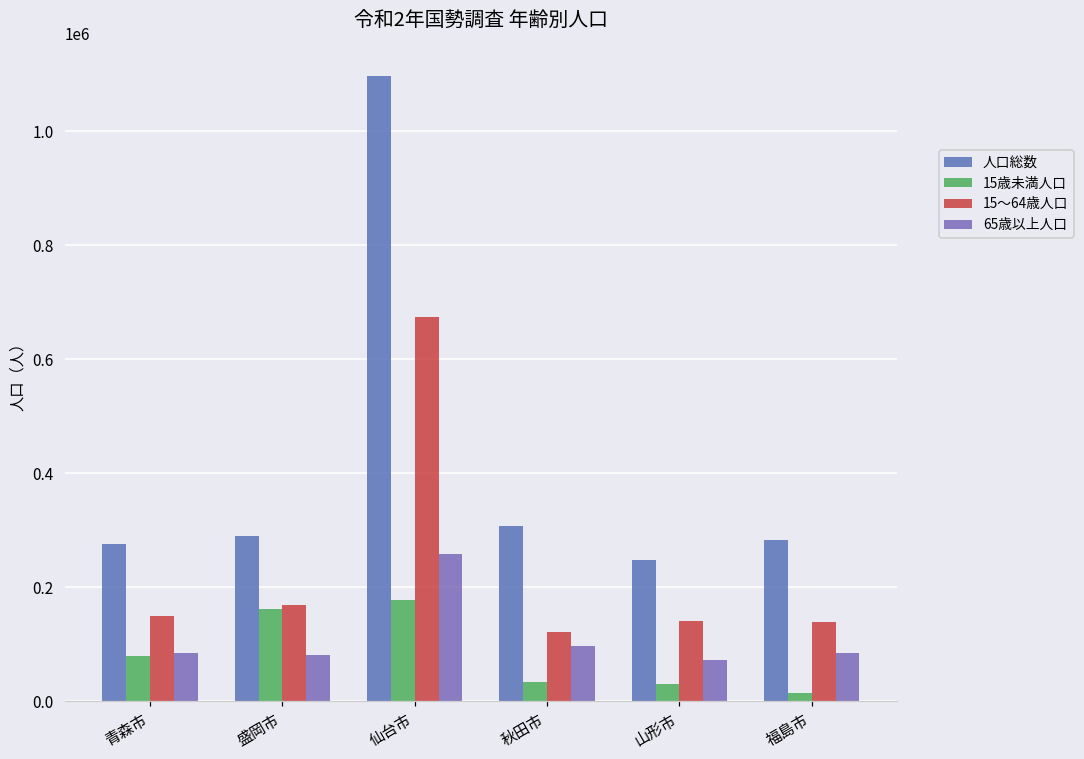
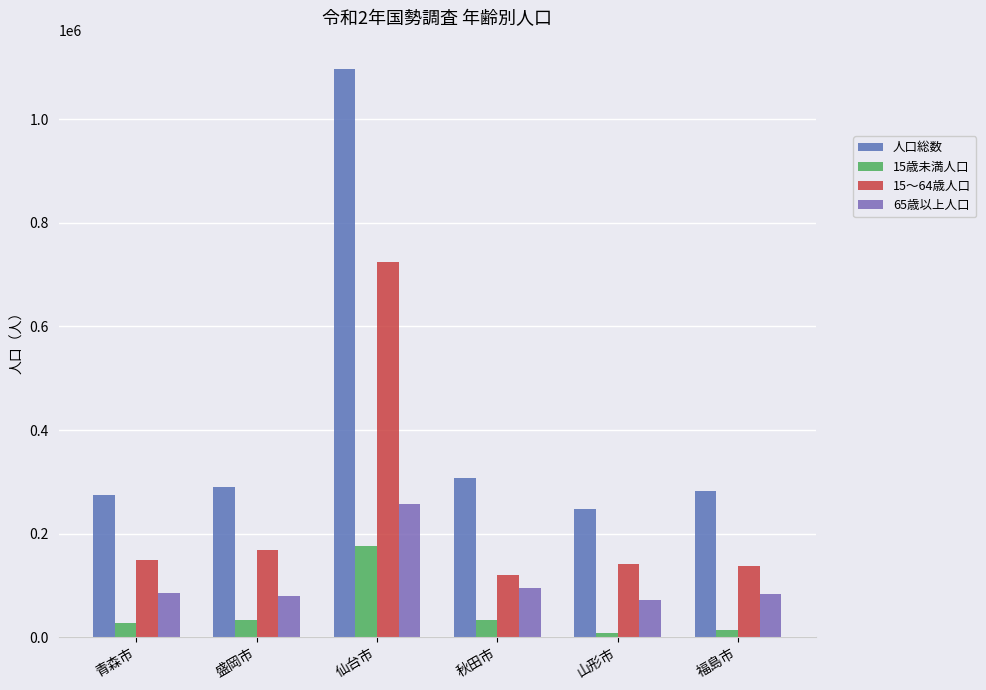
15歳未満人口, 青森市: 80000 -> 30000
15歳未満人口, 盛岡市: 160000 -> 30000
15～64歳人口, 仙台市: 670000 -> 720000
15歳未満人口, 山形市: 30000 -> 10000
